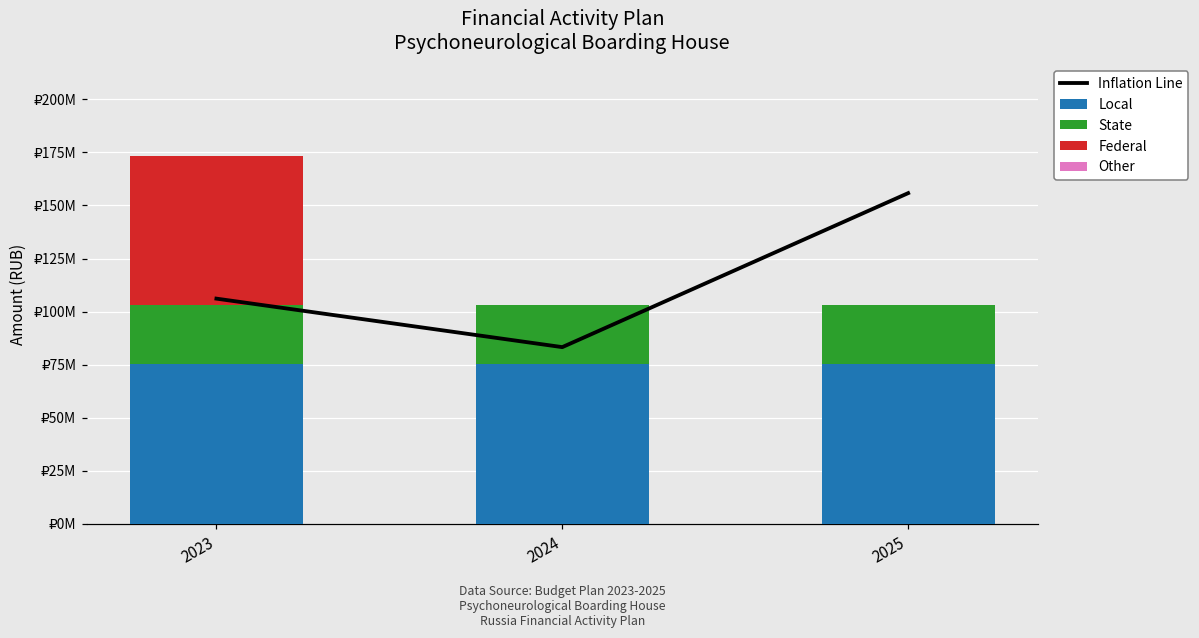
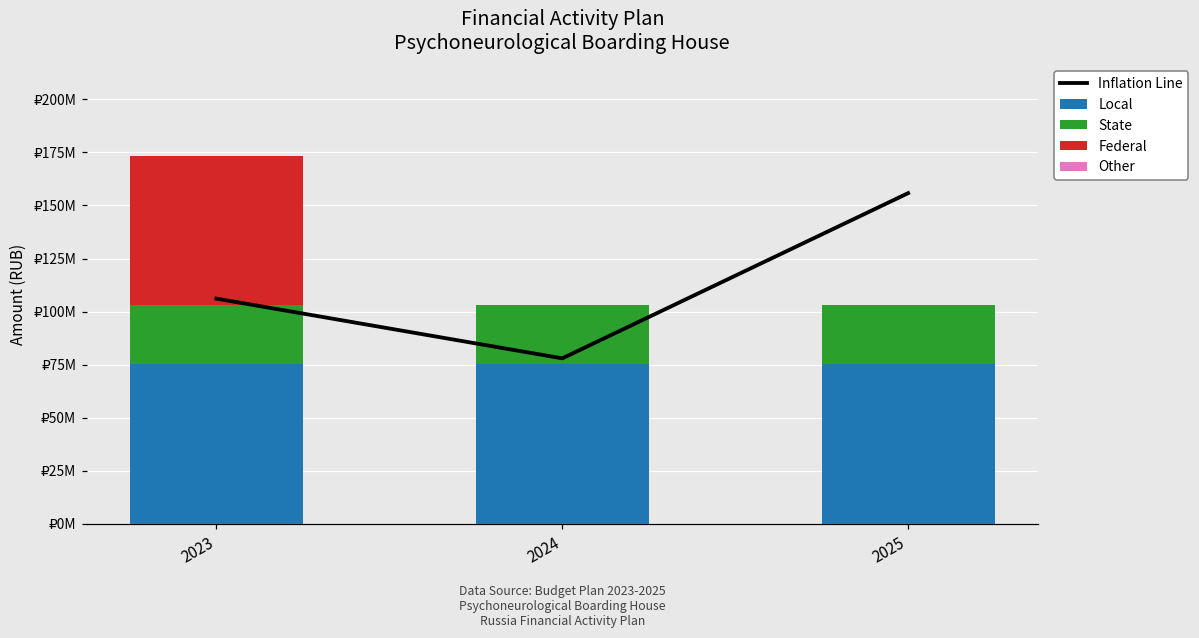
Inflation Line, 2024: ₽83000000 -> ₽78000000
